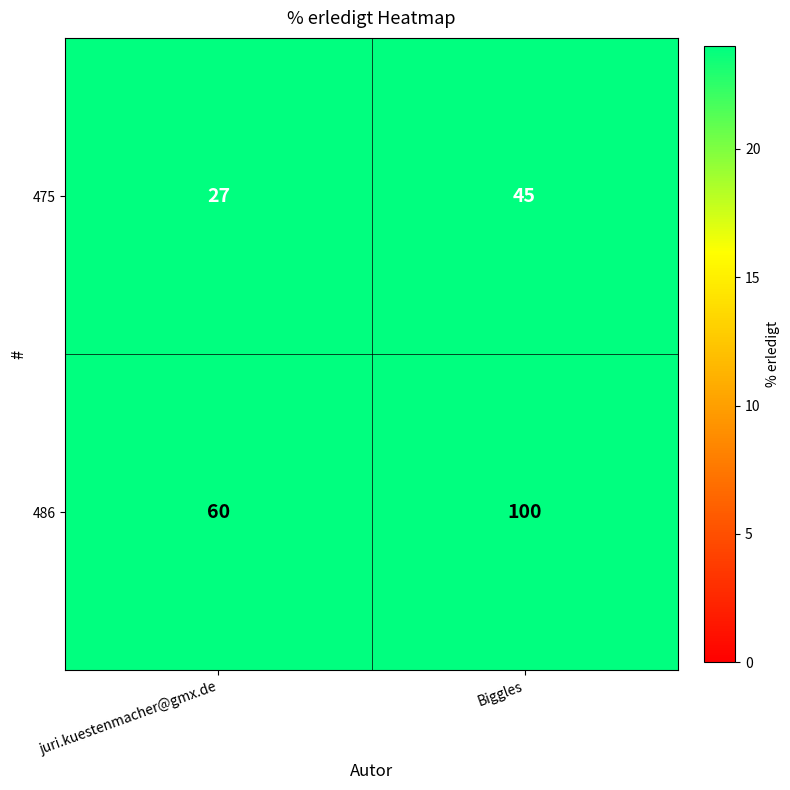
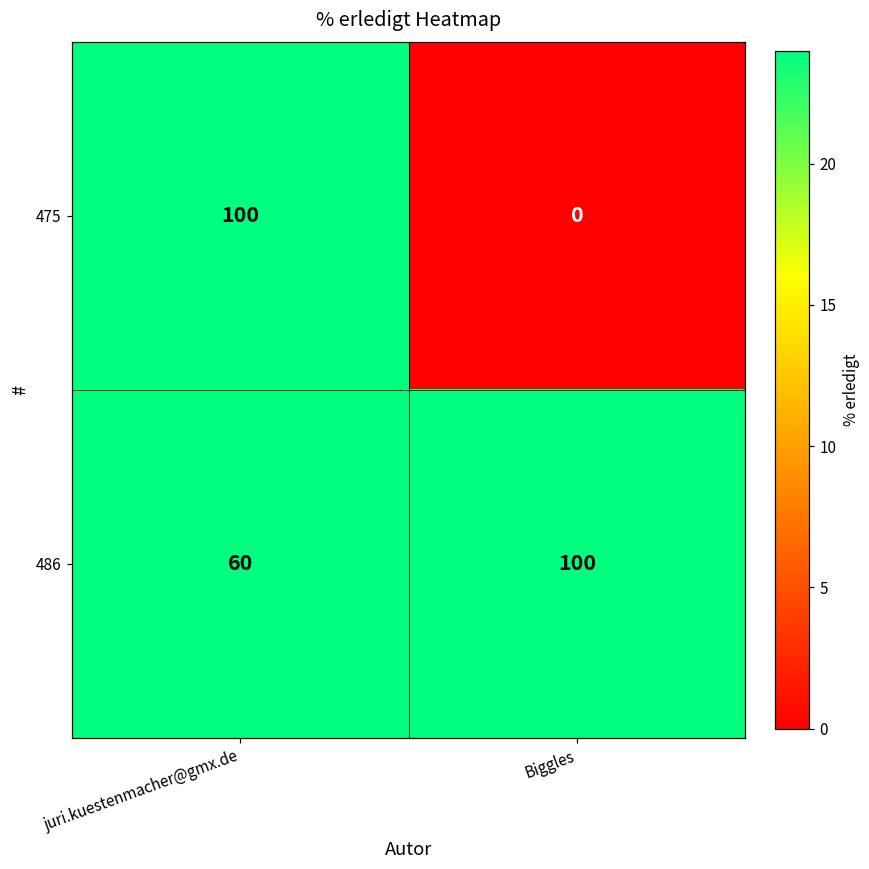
475, juri.kuestenmacher@gmx.de: 27 -> 100
475, Biggles: 45 -> 0
